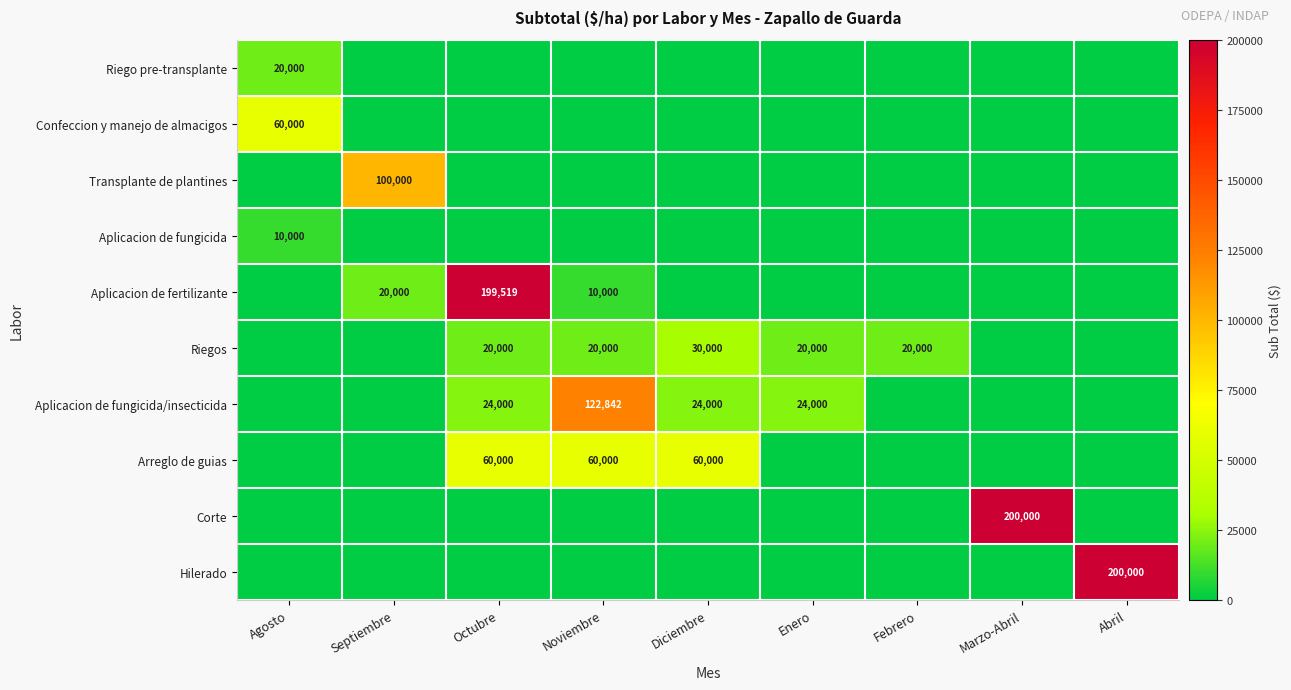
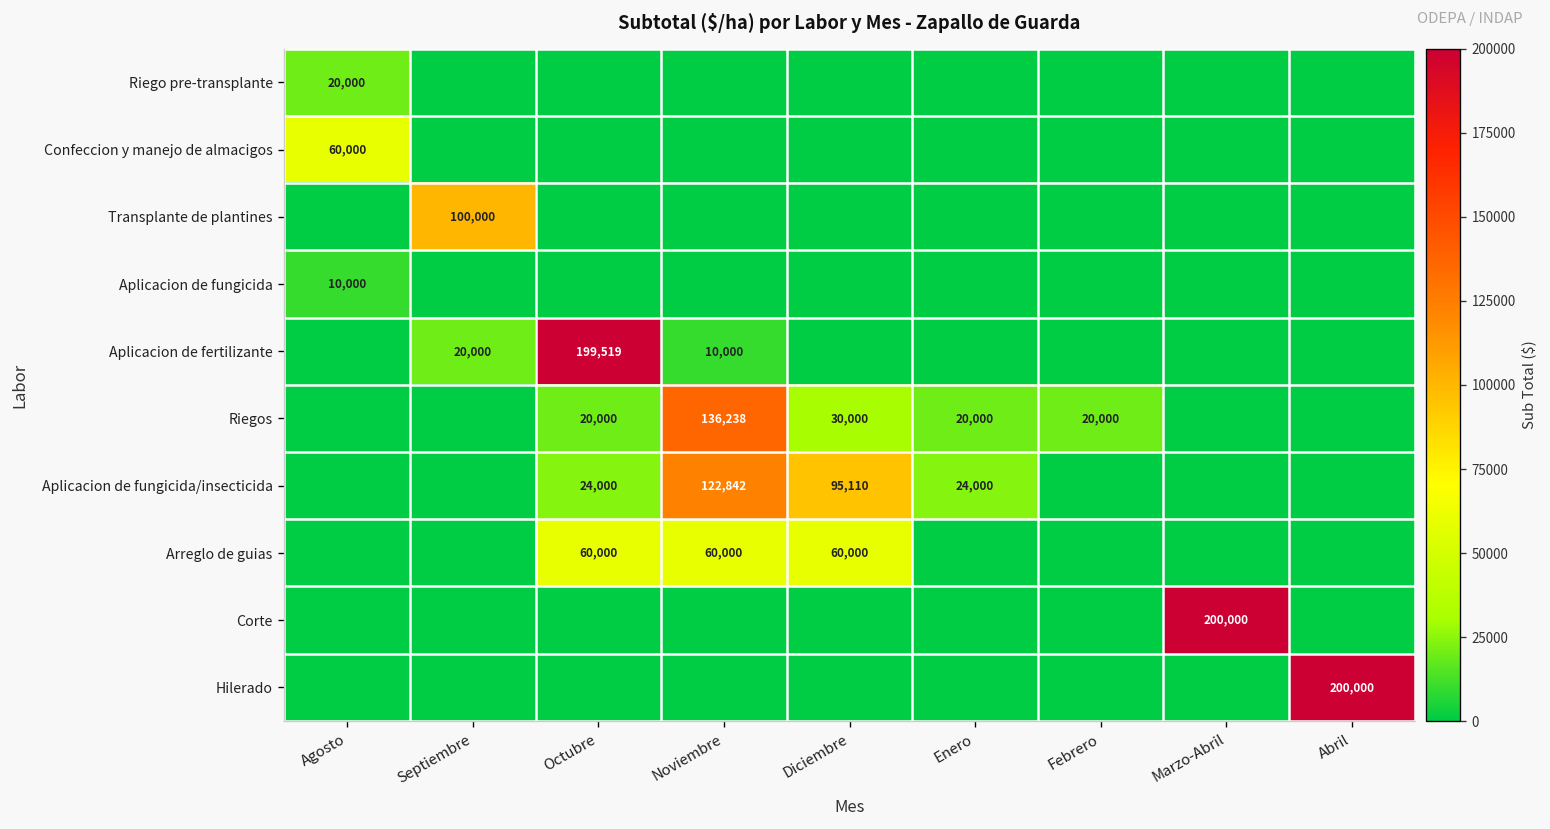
Riegos, Noviembre: 20,000 -> 136,238
Aplicacion de fungicida/insecticida, Diciembre: 24,000 -> 95,110
